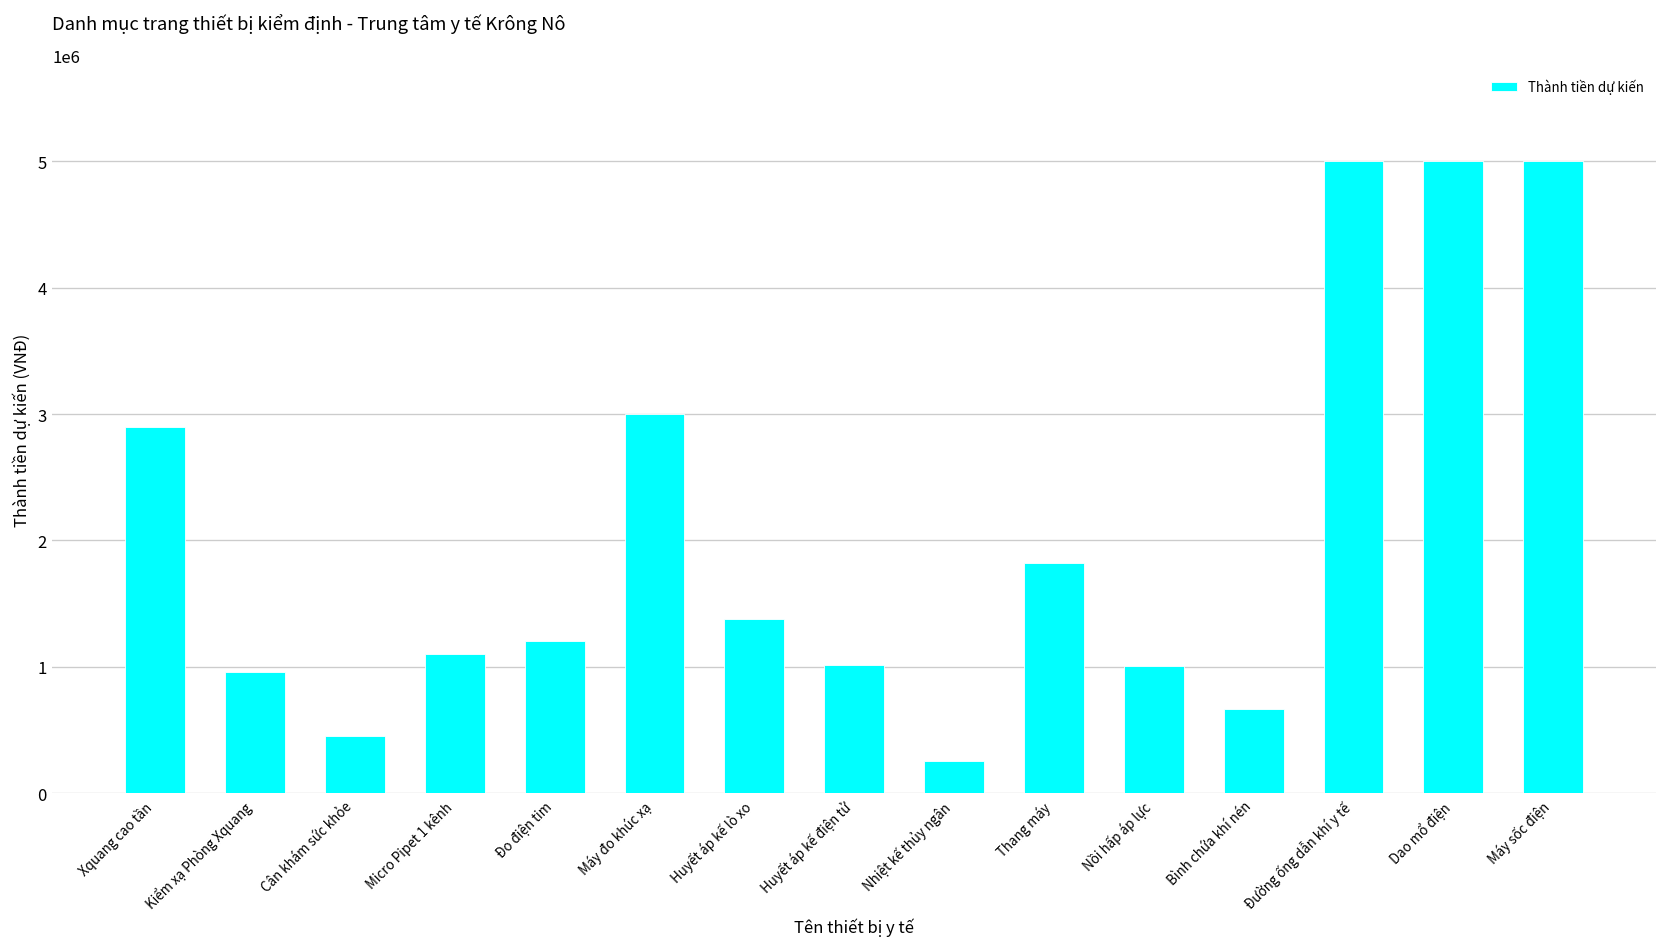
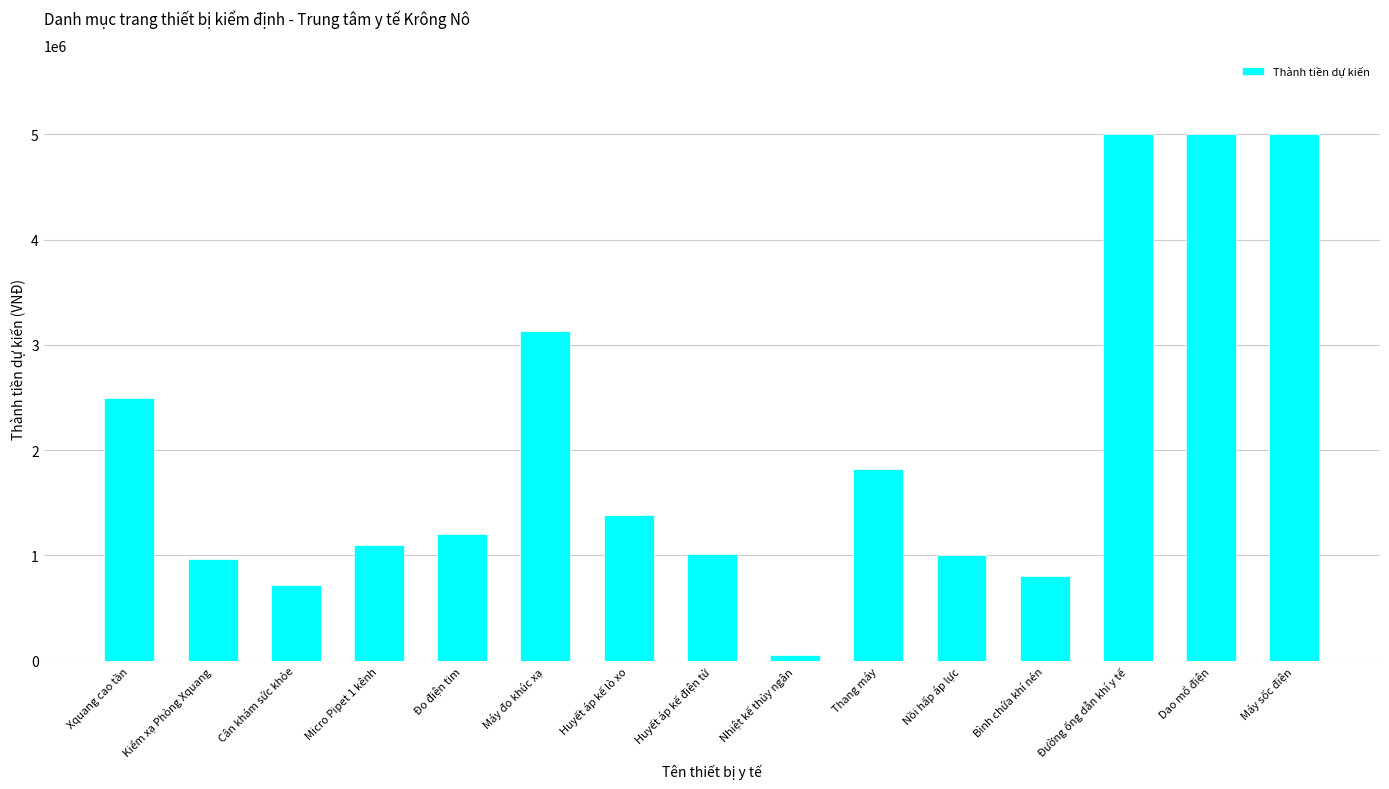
Xquang cao tần: 2900000 -> 2500000
Cân khám sức khỏe: 450000 -> 720000
Máy đo khúc xạ: 3000000 -> 3130000
Nhiệt kế thủy ngân: 250000 -> 50000
Bình chứa khí nén: 660000 -> 800000
